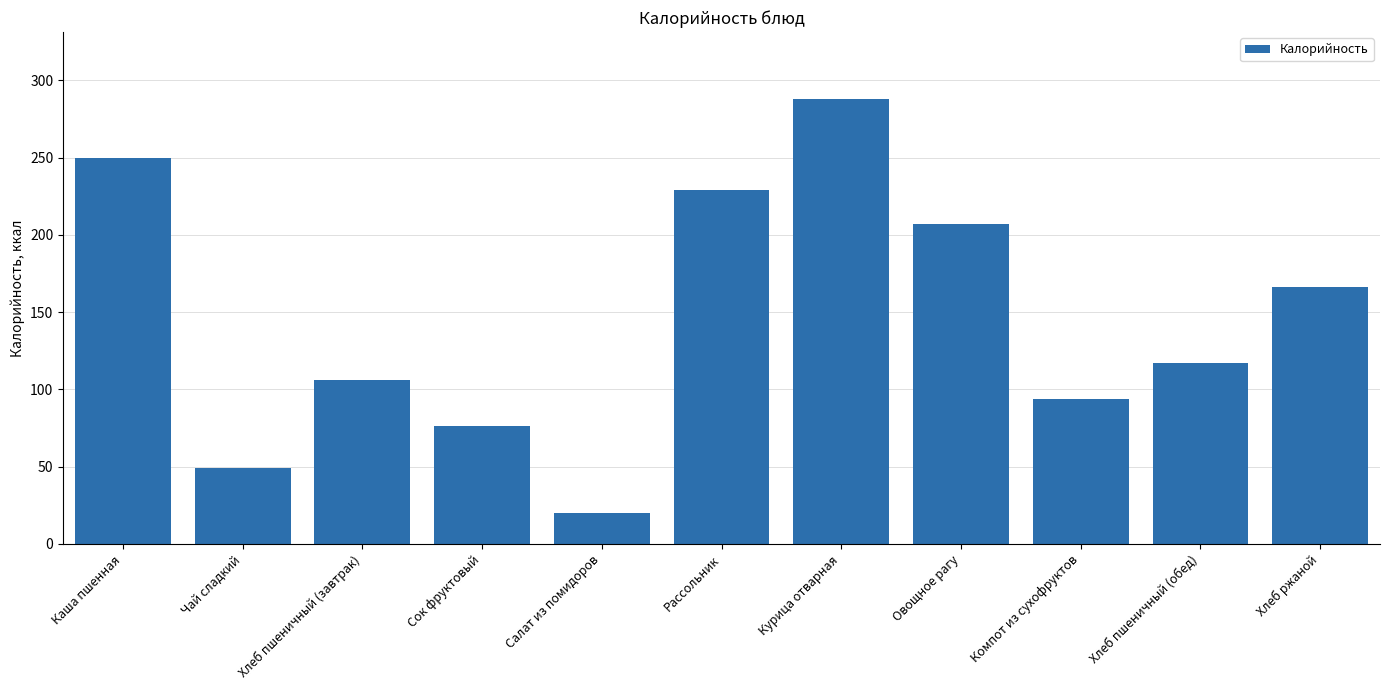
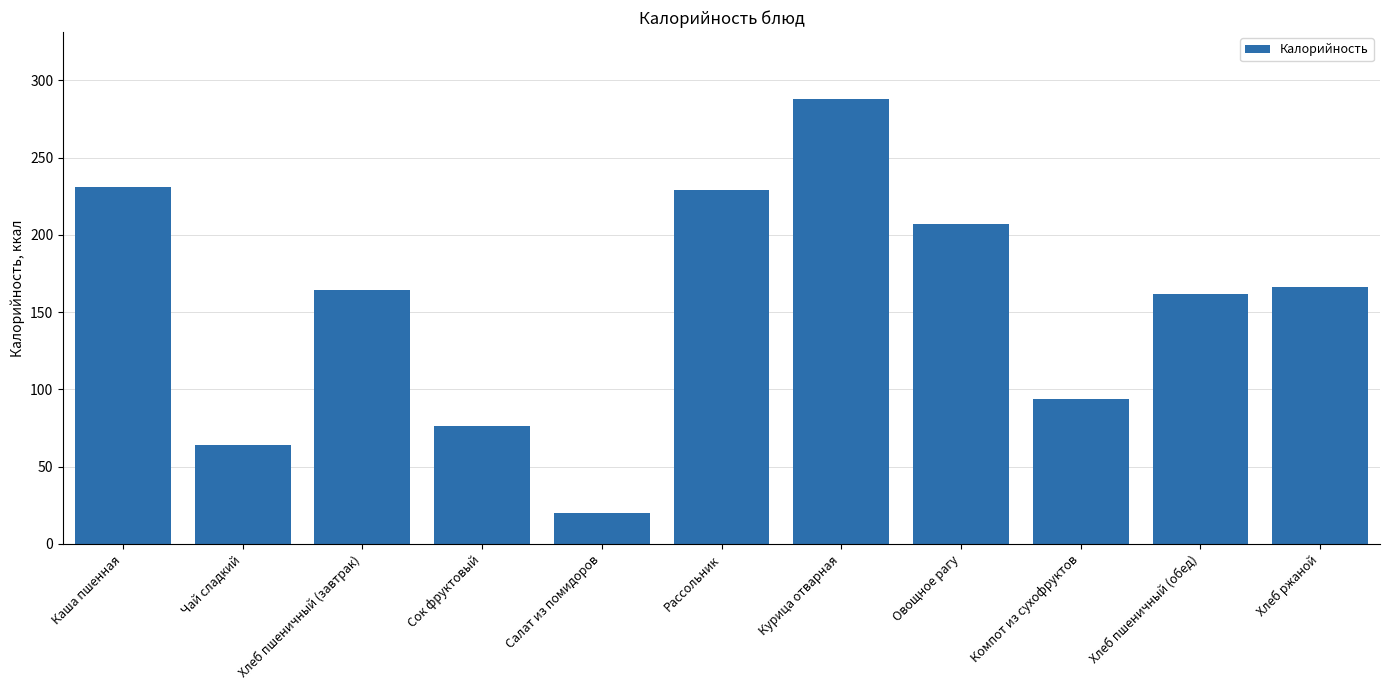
Каша пшенная: 250 -> 231
Чай сладкий: 49 -> 64
Хлеб пшеничный (завтрак): 106 -> 164
Хлеб пшеничный (обед): 117 -> 162
